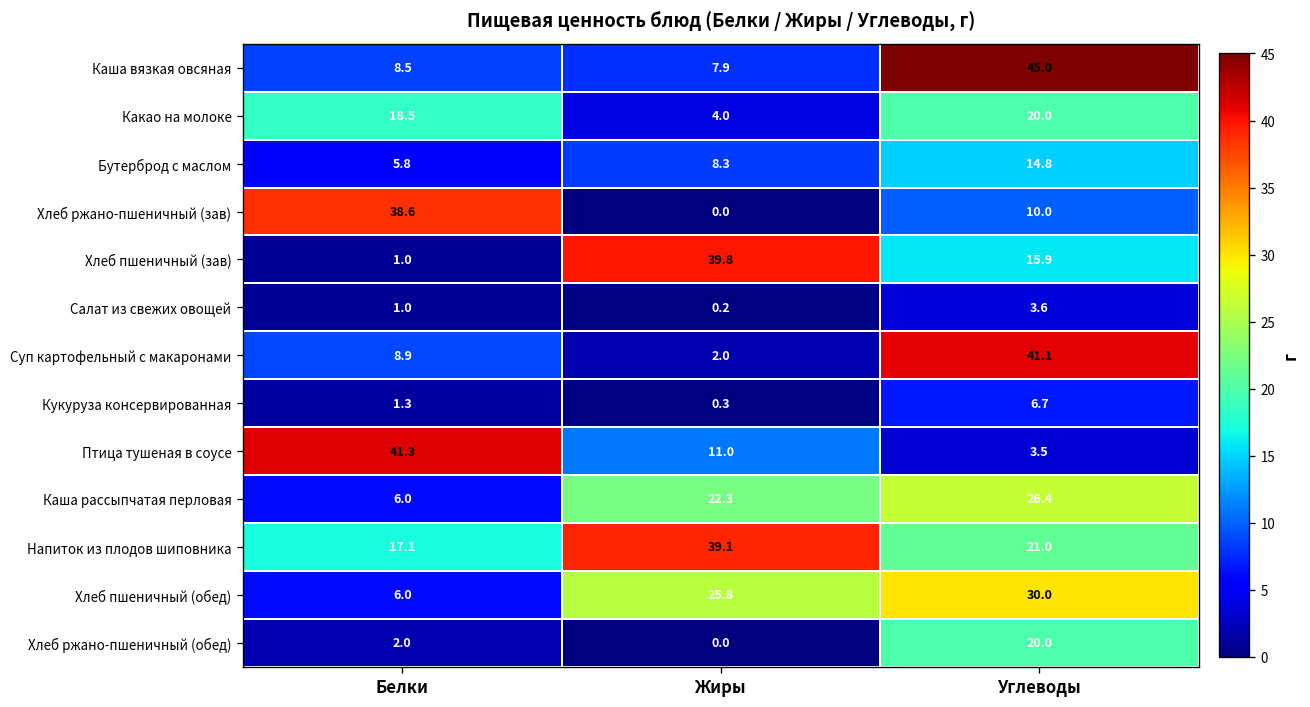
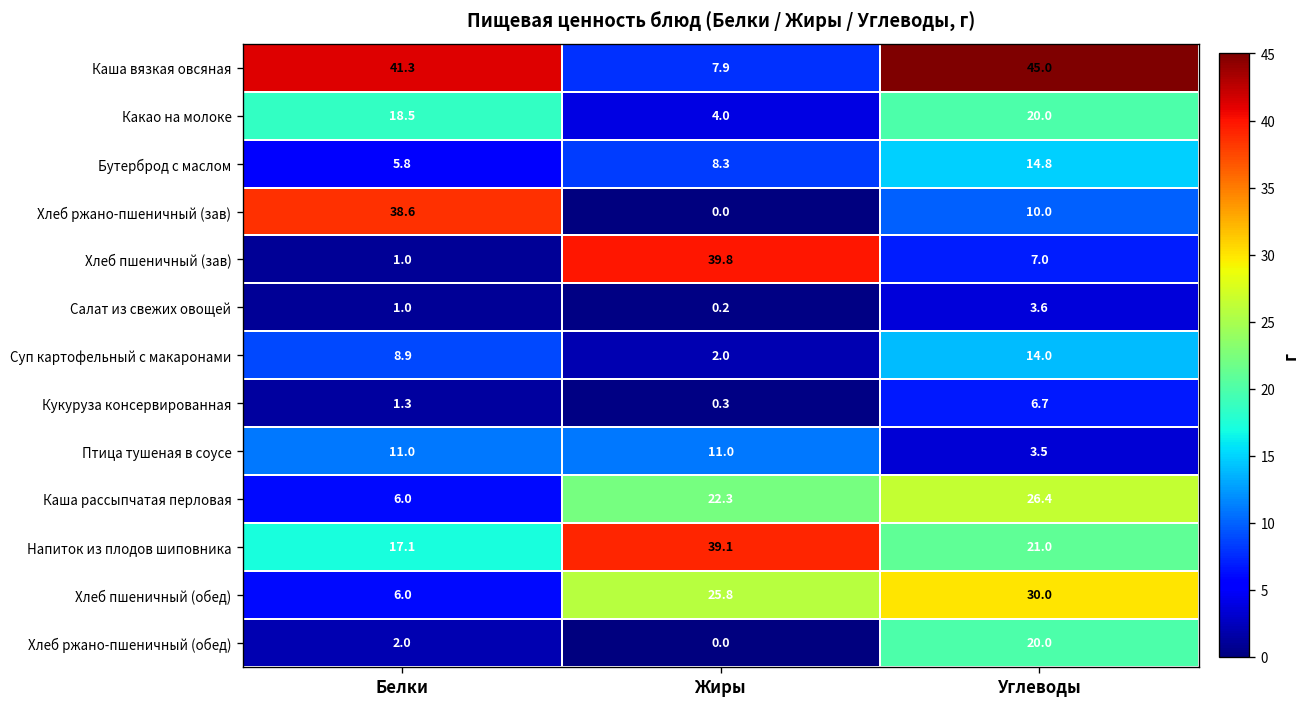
Каша вязкая овсяная, Белки: 8.5 -> 41.3
Хлеб пшеничный (зав), Углеводы: 15.9 -> 7.0
Суп картофельный с макаронами, Углеводы: 41.1 -> 14.0
Птица тушеная в соусе, Белки: 41.3 -> 11.0
